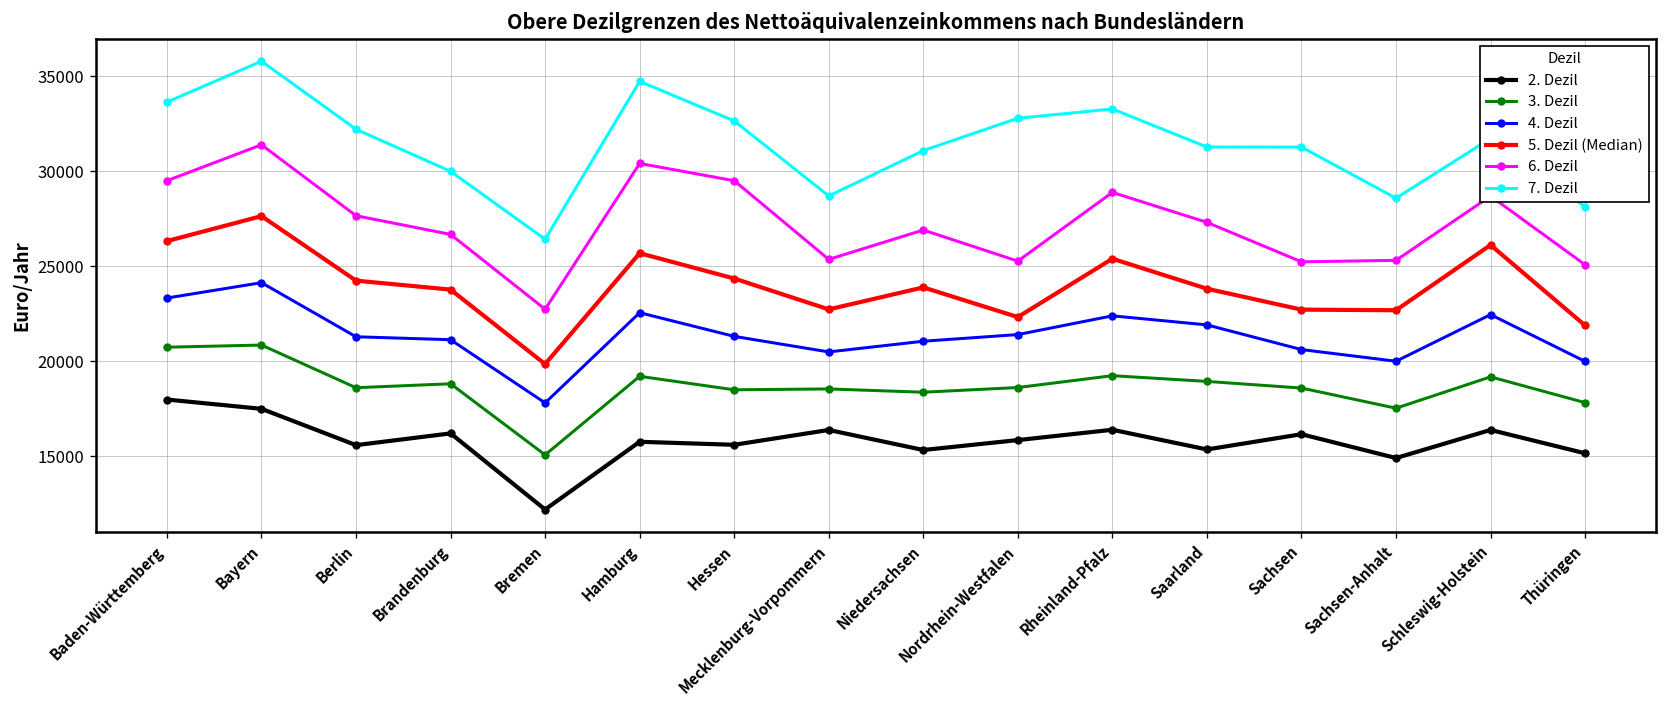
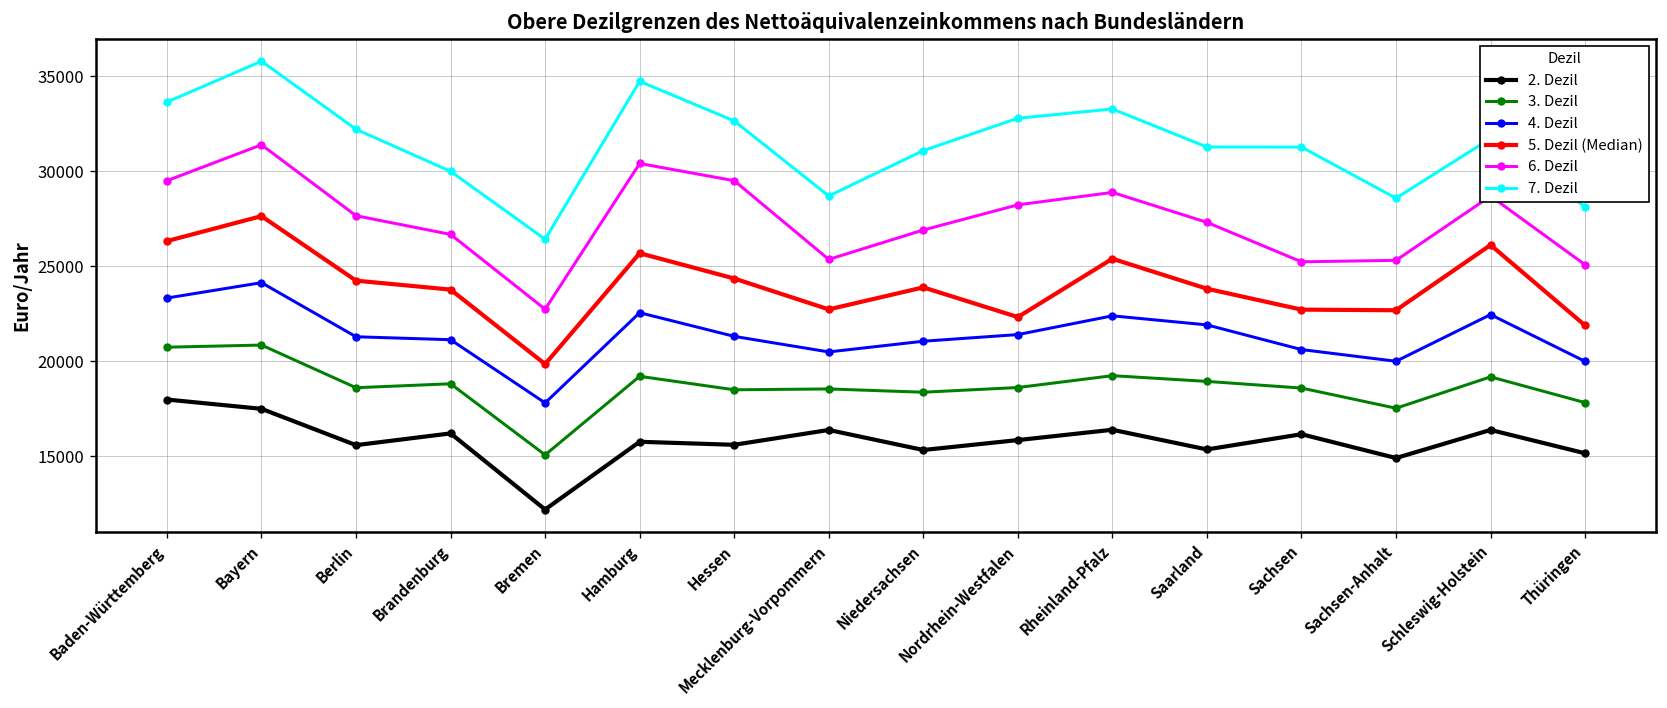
6. Dezil, Nordrhein-Westfalen: 25300 -> 28200
